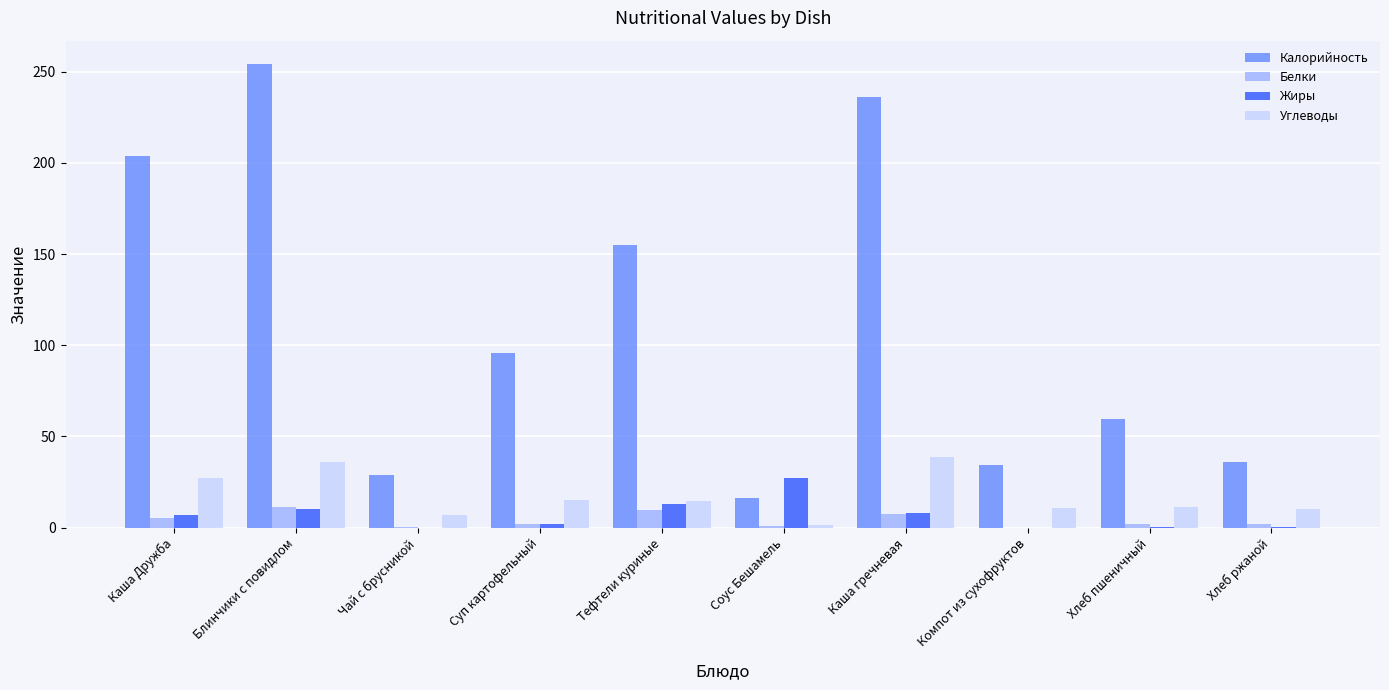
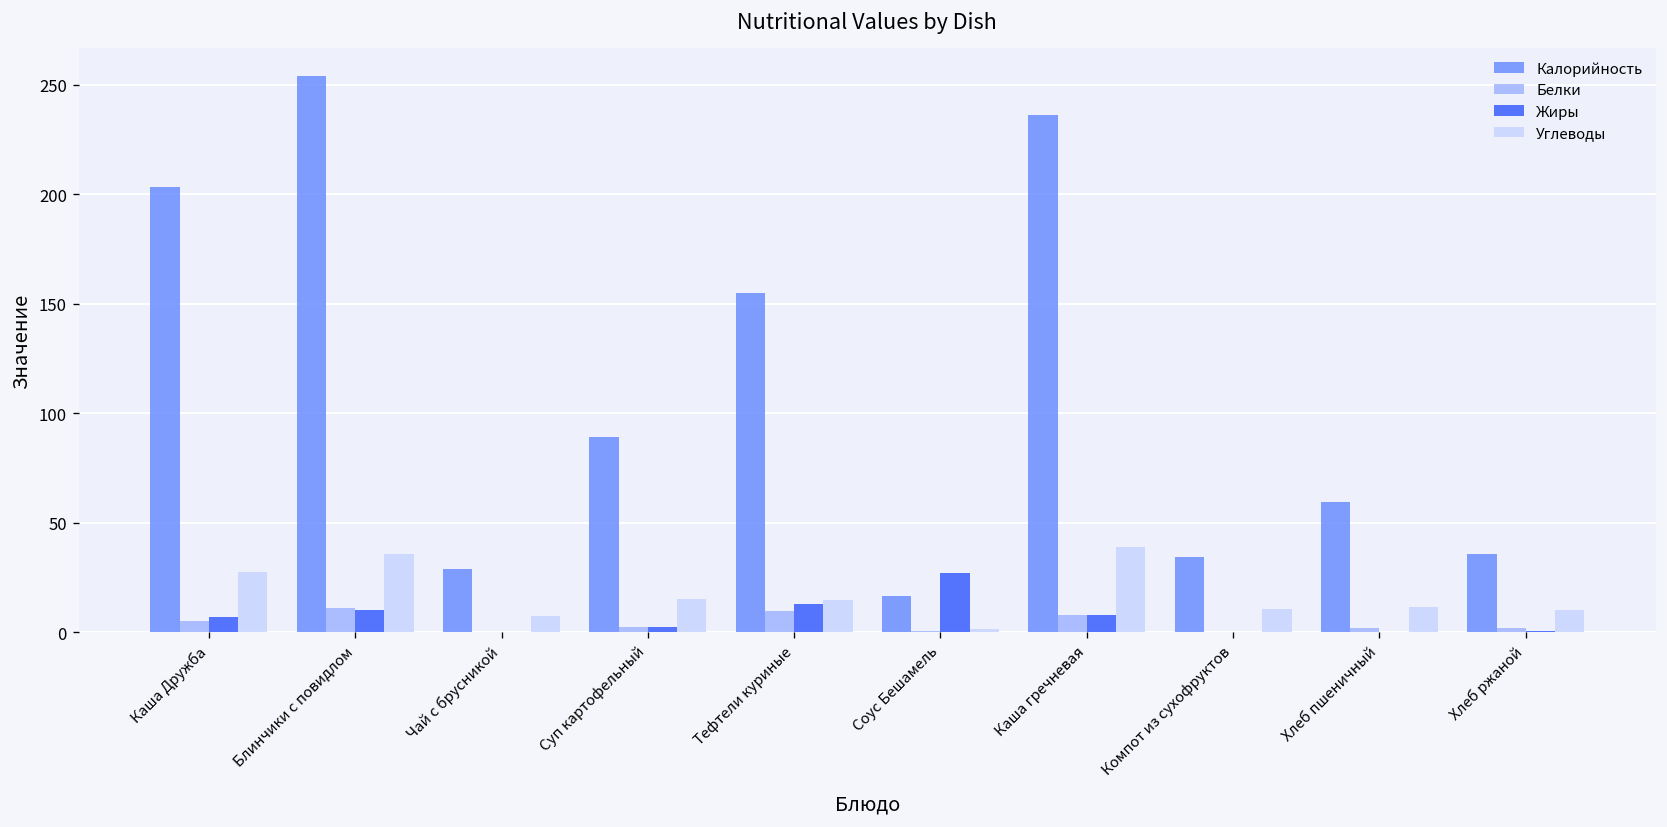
Калорийность, Суп картофельный: 96 -> 89
